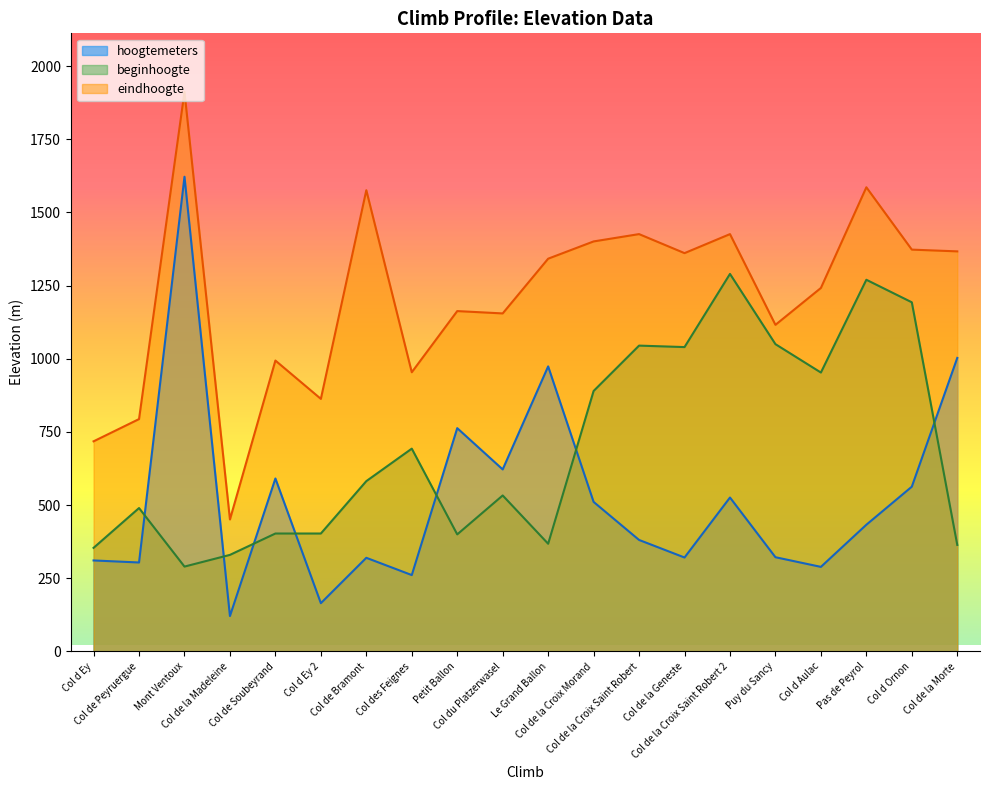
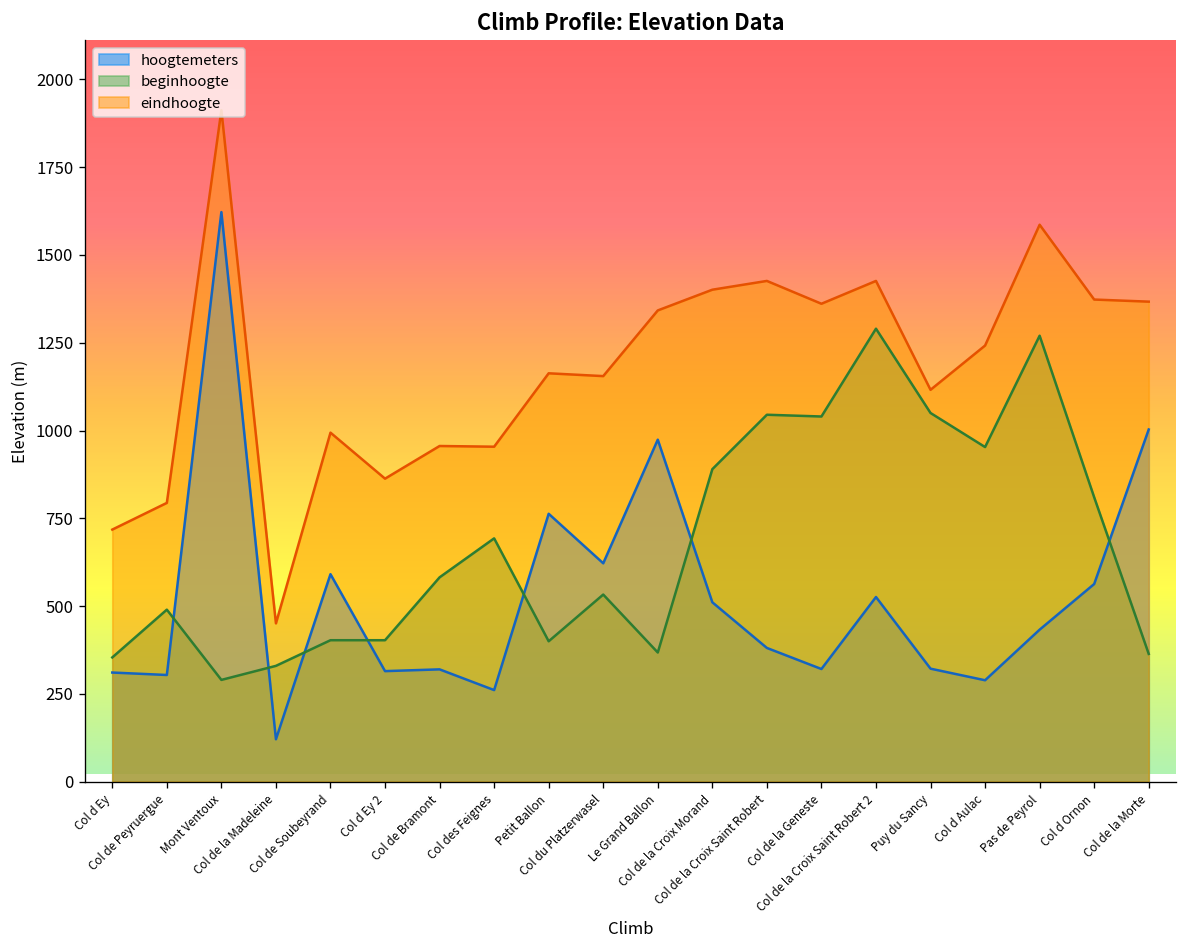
hoogtemeters, Col d Ey 2: 170 -> 320
eindhoogte, Col de Bramont: 1580 -> 960
beginhoogte, Col d Ornon: 1190 -> 810
